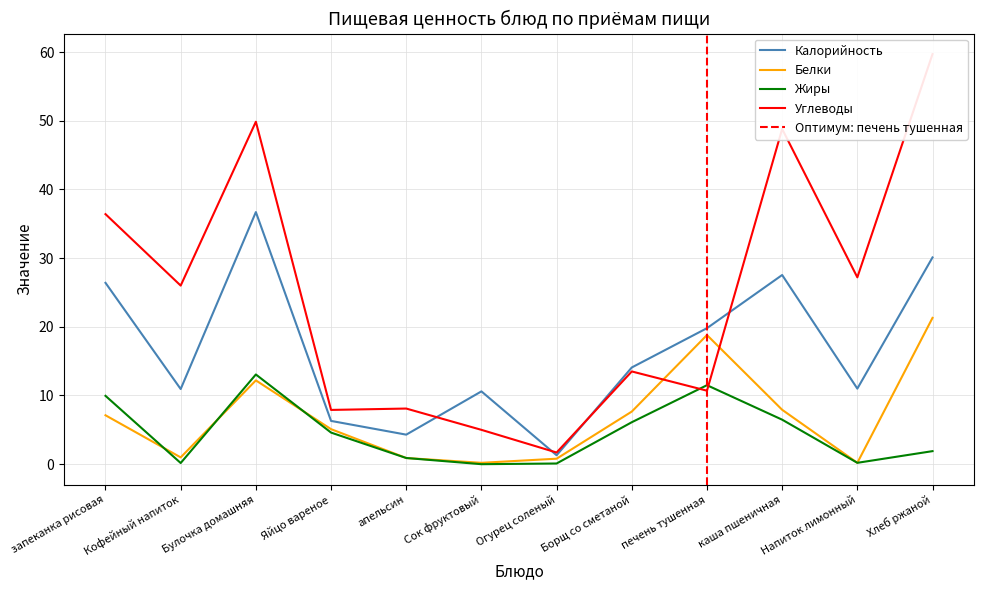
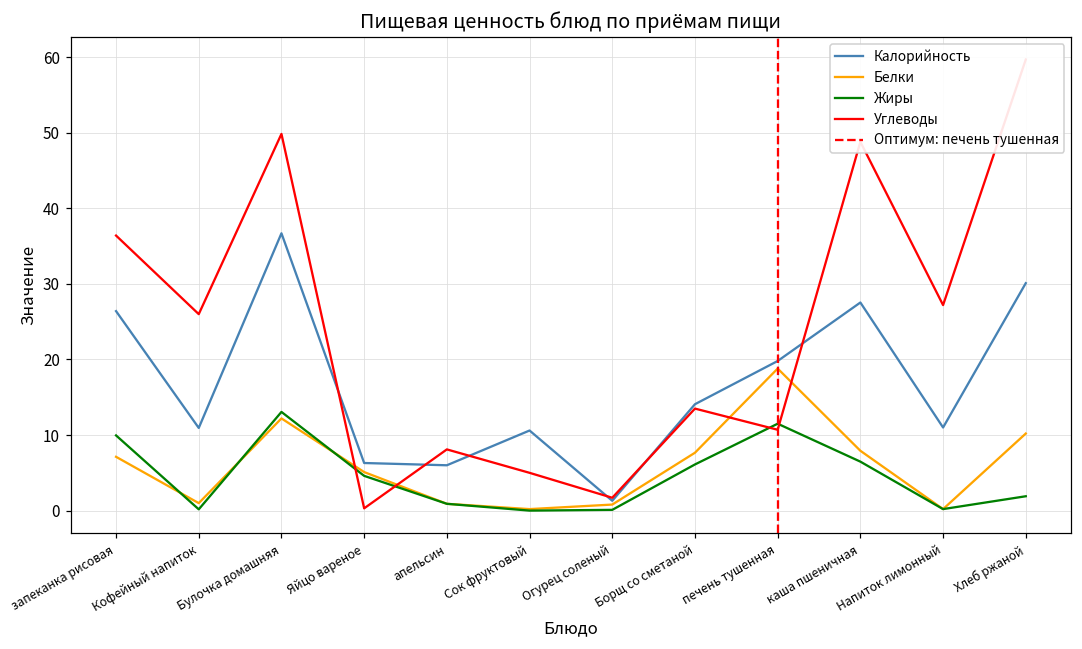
Углеводы, Яйцо вареное: 8 -> 0
Калорийность, апельсин: 4 -> 6
Белки, Хлеб ржаной: 21 -> 10
